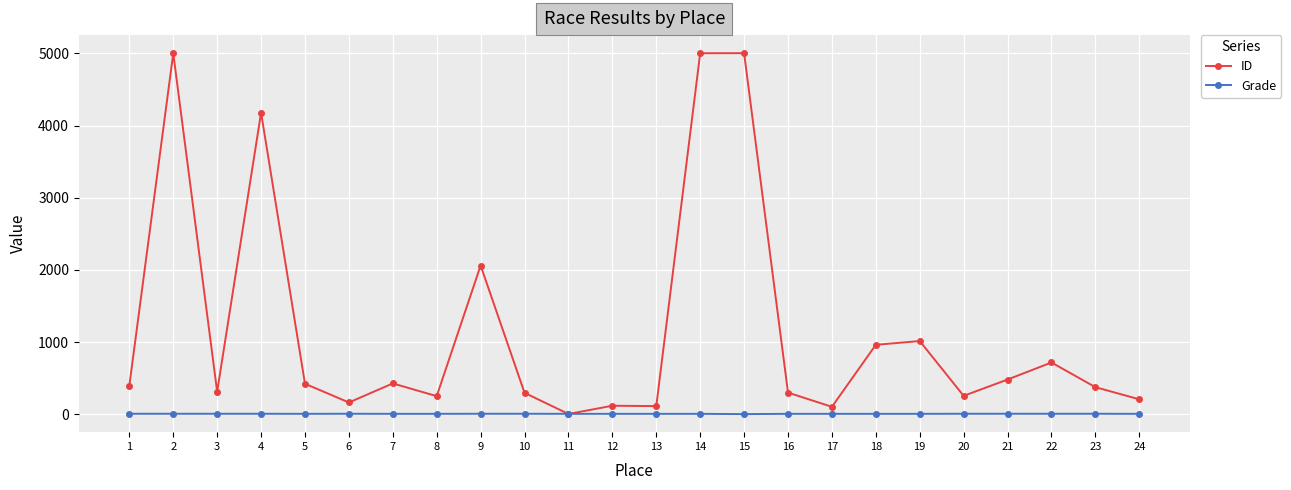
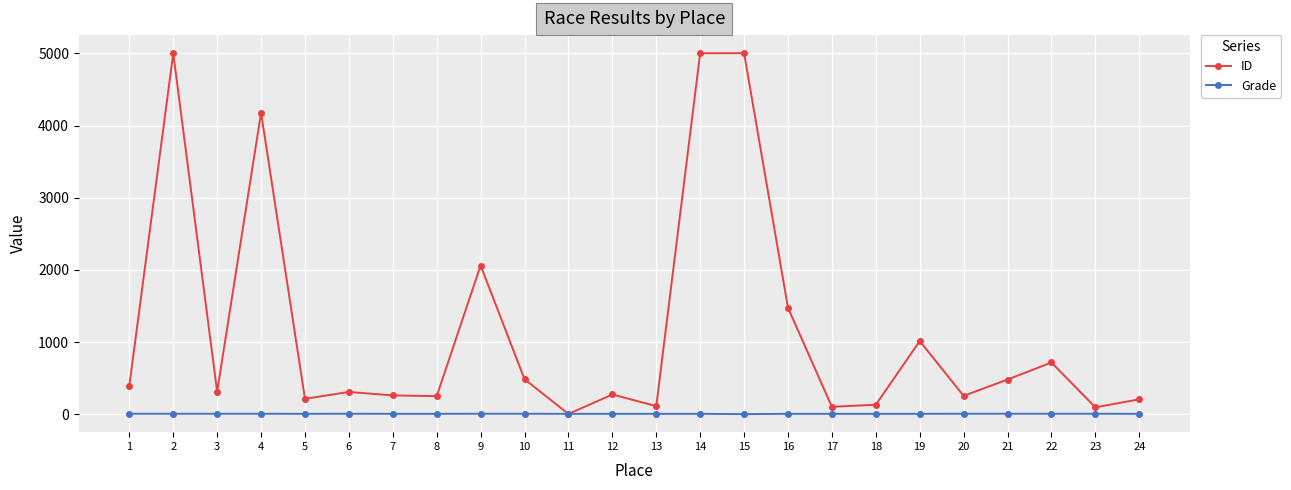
ID, 5: 400 -> 200
ID, 6: 200 -> 300
ID, 7: 400 -> 300
ID, 10: 300 -> 500
ID, 12: 100 -> 300
ID, 16: 300 -> 1500
ID, 18: 1000 -> 100
ID, 23: 400 -> 100
